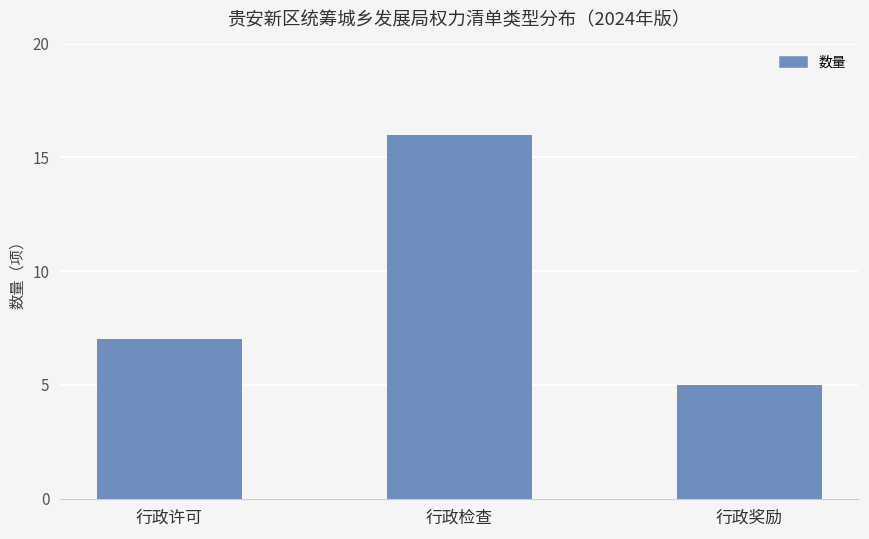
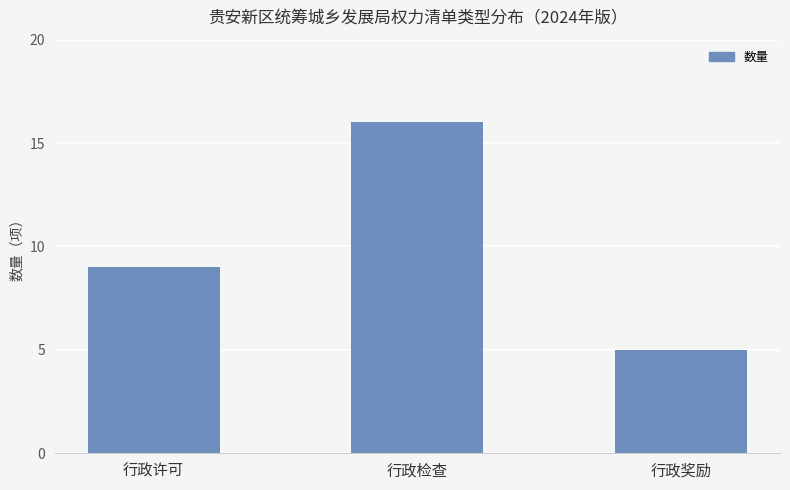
行政许可: 7 -> 9
